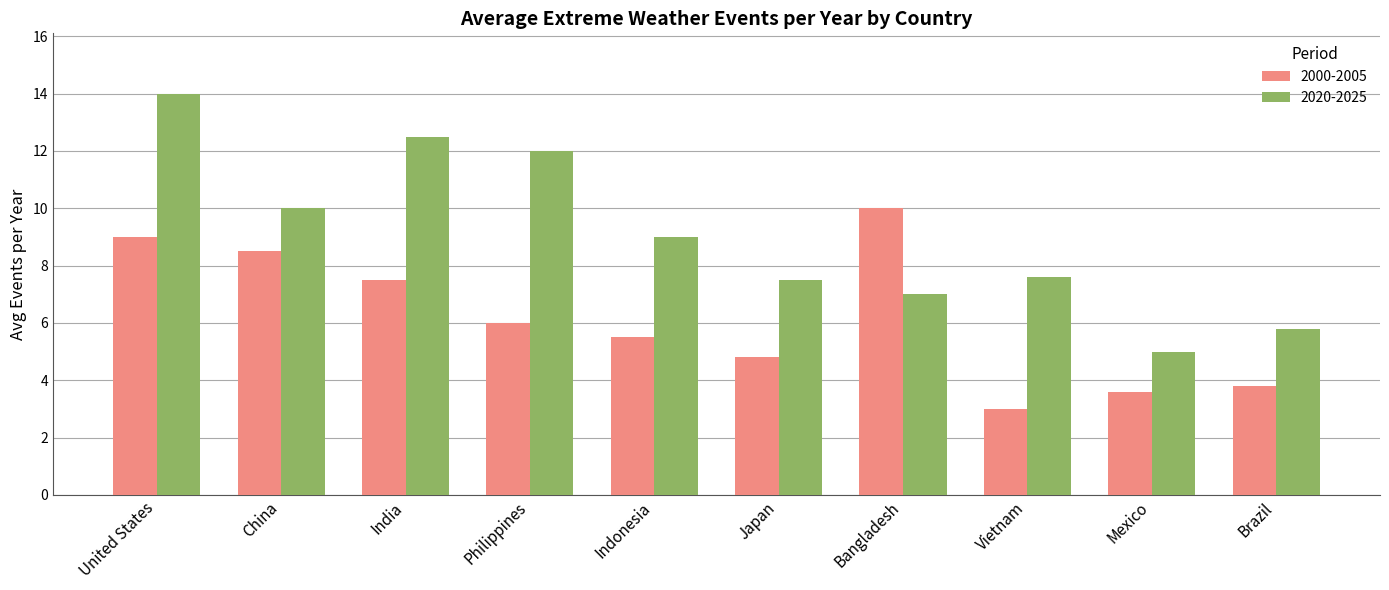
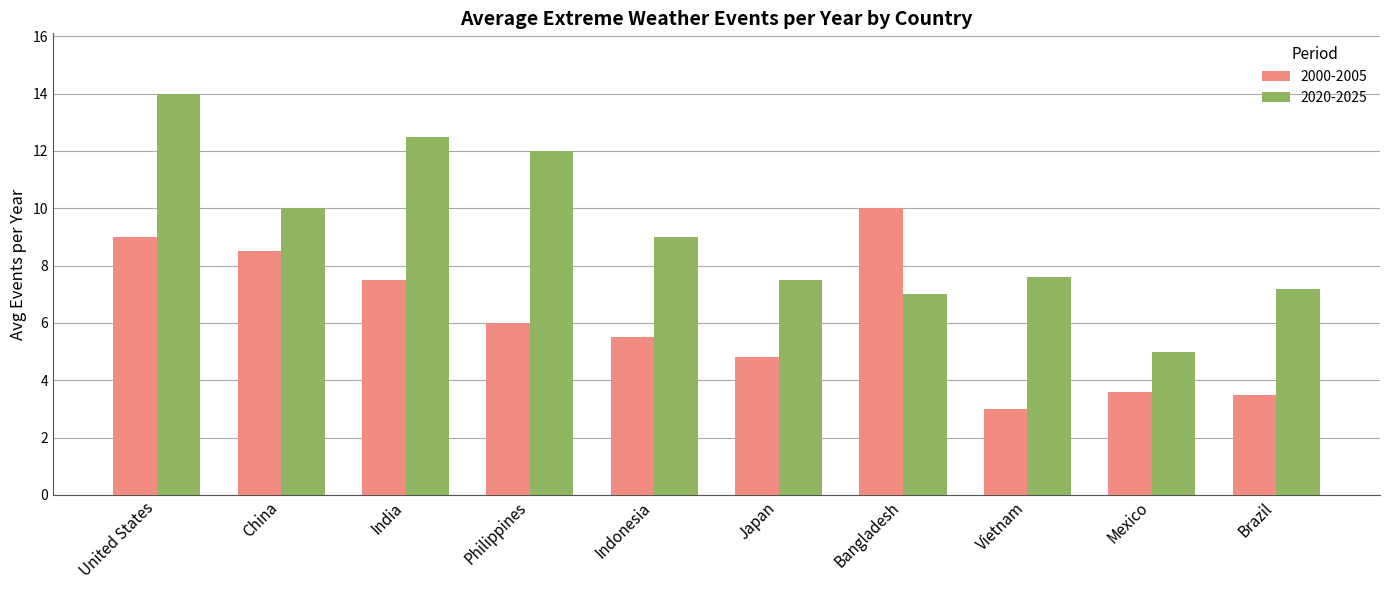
2000-2005, Brazil: 3.8 -> 3.5
2020-2025, Brazil: 5.8 -> 7.2
